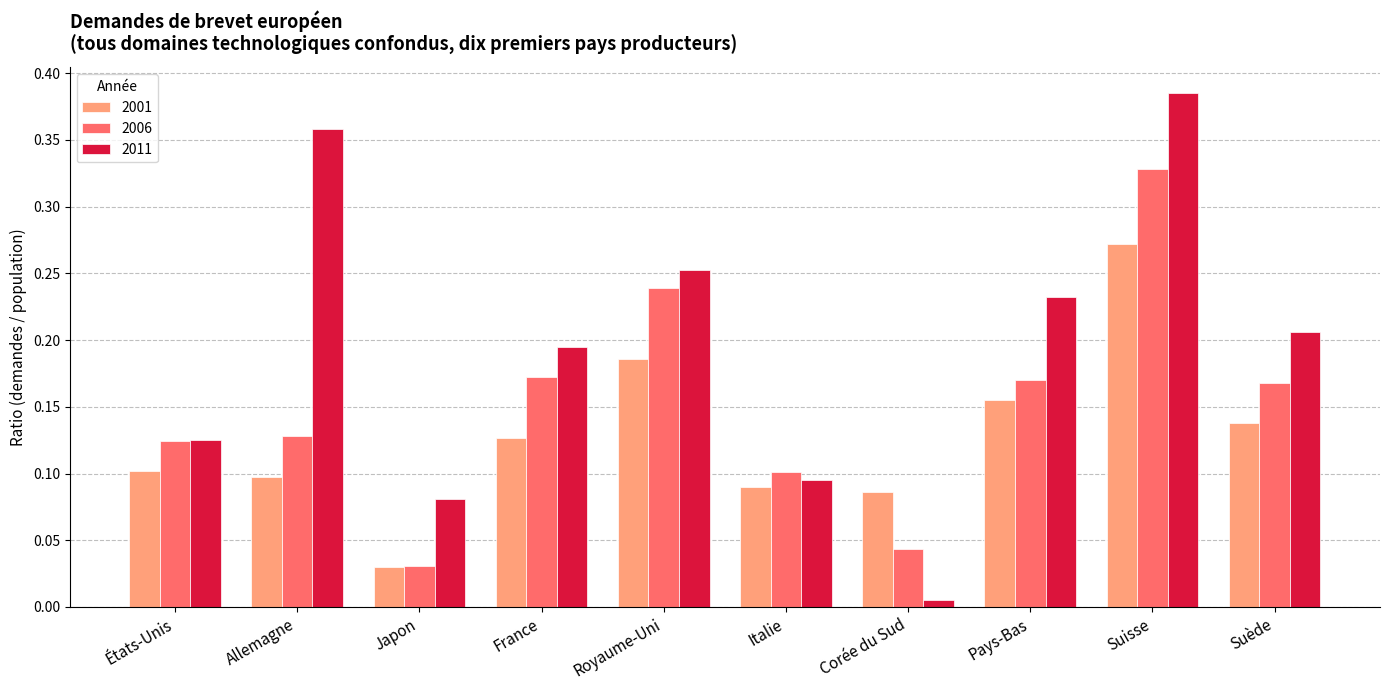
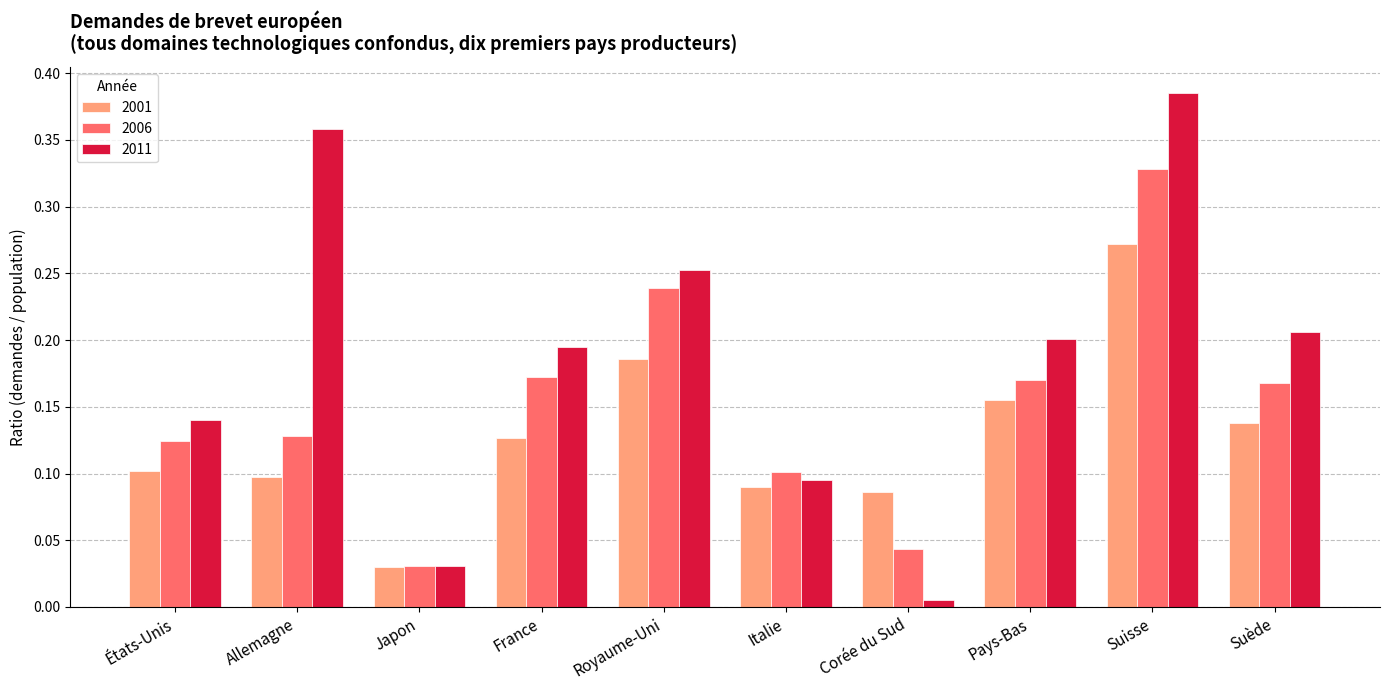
2011, États-Unis: 0.125 -> 0.140
2011, Japon: 0.081 -> 0.031
2011, Pays-Bas: 0.233 -> 0.201
